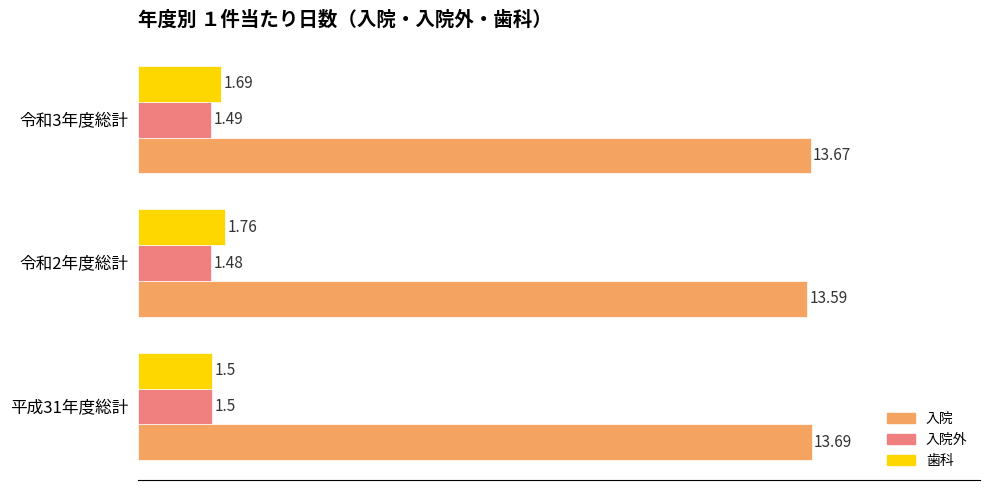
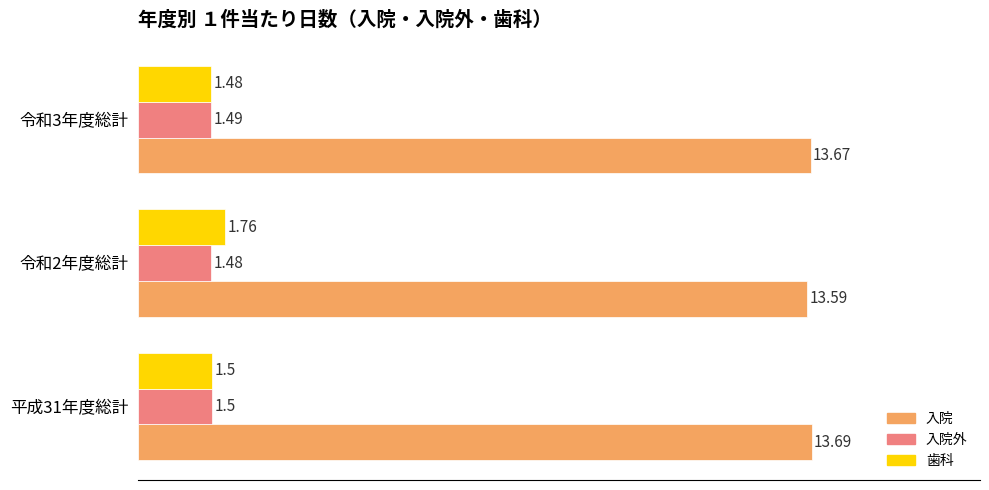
歯科, 令和3年度総計: 1.69 -> 1.48
